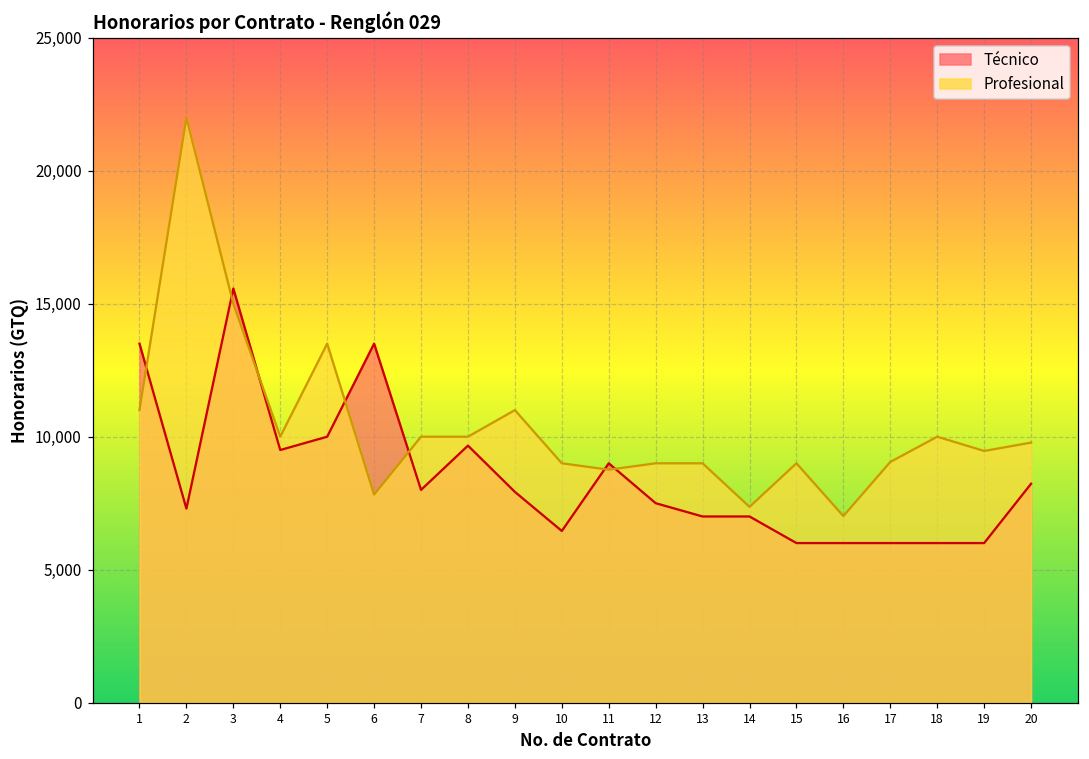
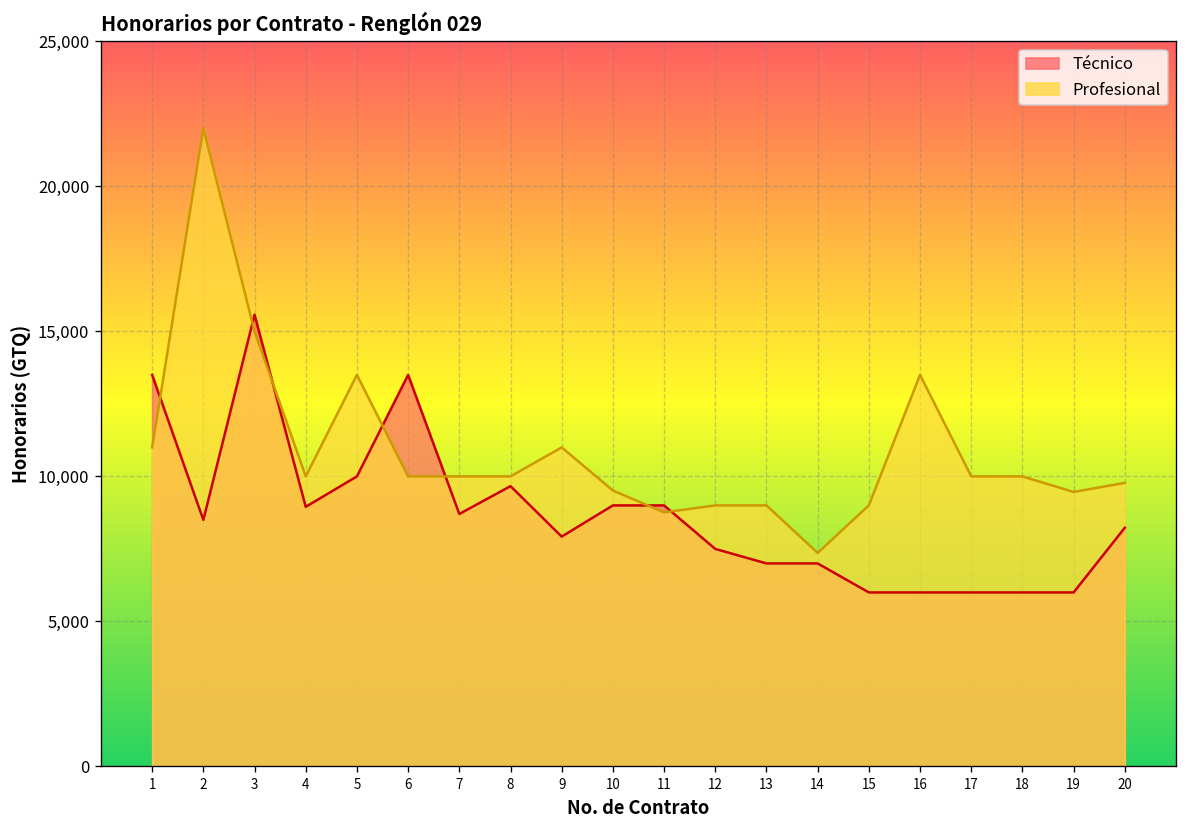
Técnico, 2: 7,300 -> 8,500
Técnico, 4: 9,500 -> 9,000
Profesional, 6: 7,800 -> 10,000
Técnico, 7: 8,000 -> 8,700
Técnico, 10: 6,500 -> 9,000
Profesional, 10: 9,000 -> 9,500
Profesional, 16: 7,000 -> 13,500
Profesional, 17: 9,100 -> 10,000
